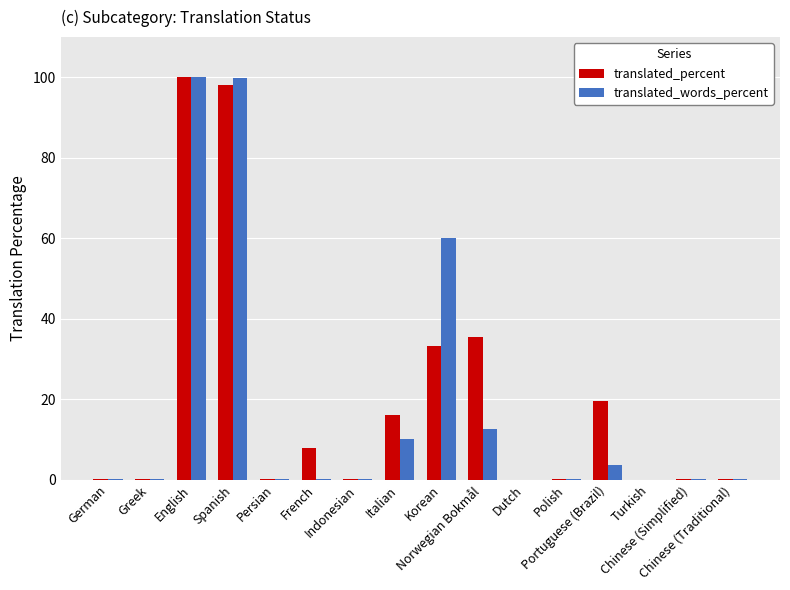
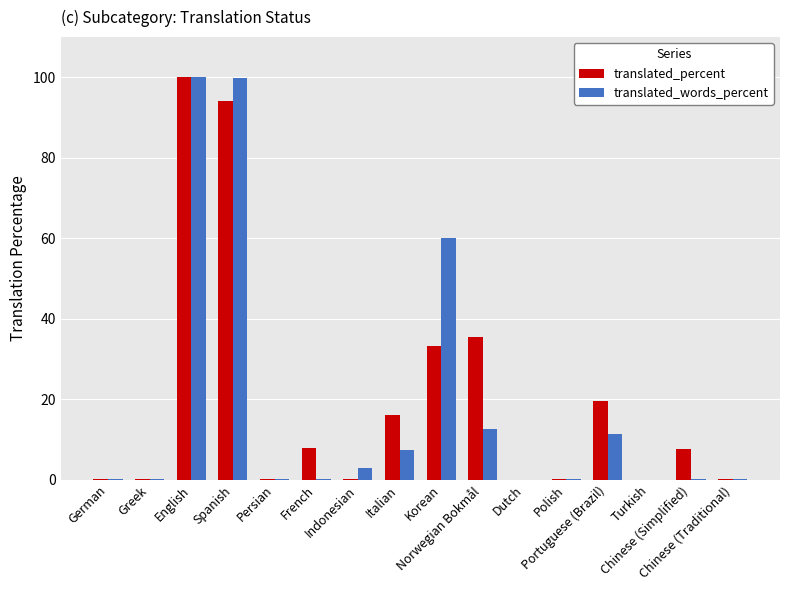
translated_percent, Spanish: 98 -> 94
translated_words_percent, Indonesian: 0 -> 3
translated_words_percent, Italian: 10 -> 7
translated_words_percent, Portuguese (Brazil): 4 -> 11
translated_percent, Chinese (Simplified): 0 -> 8
